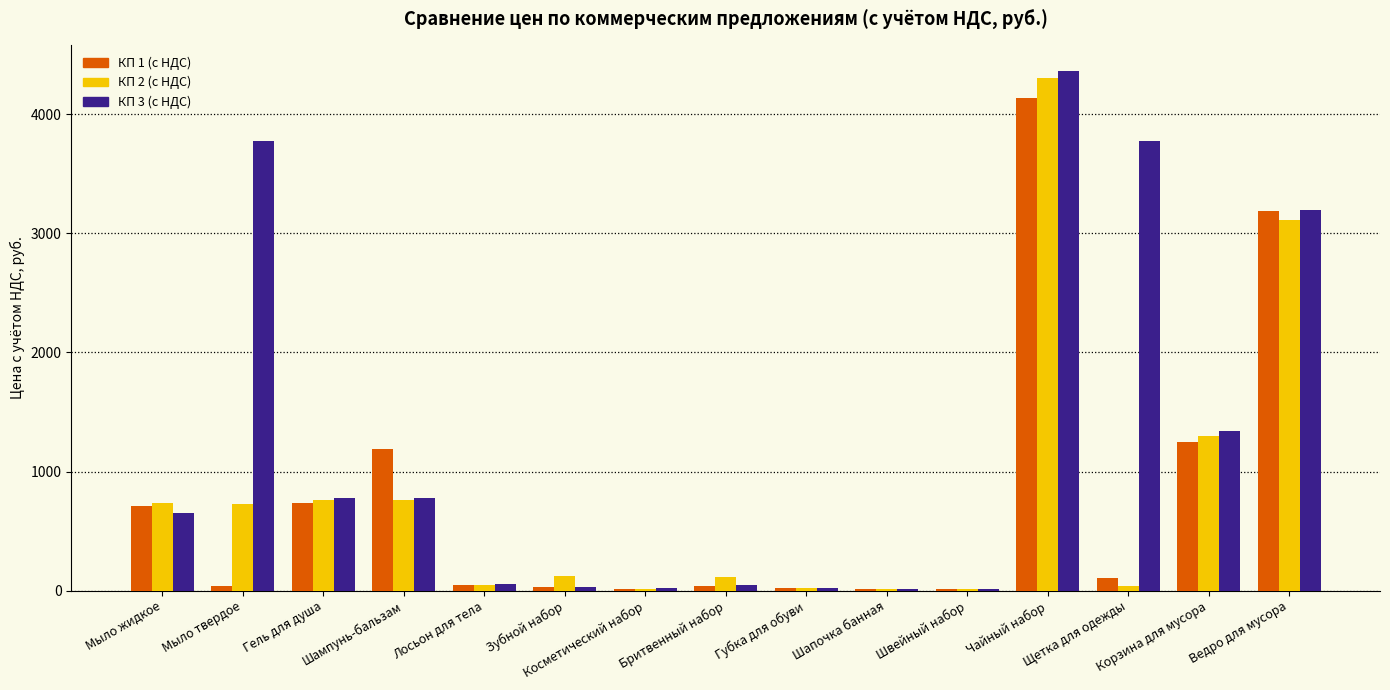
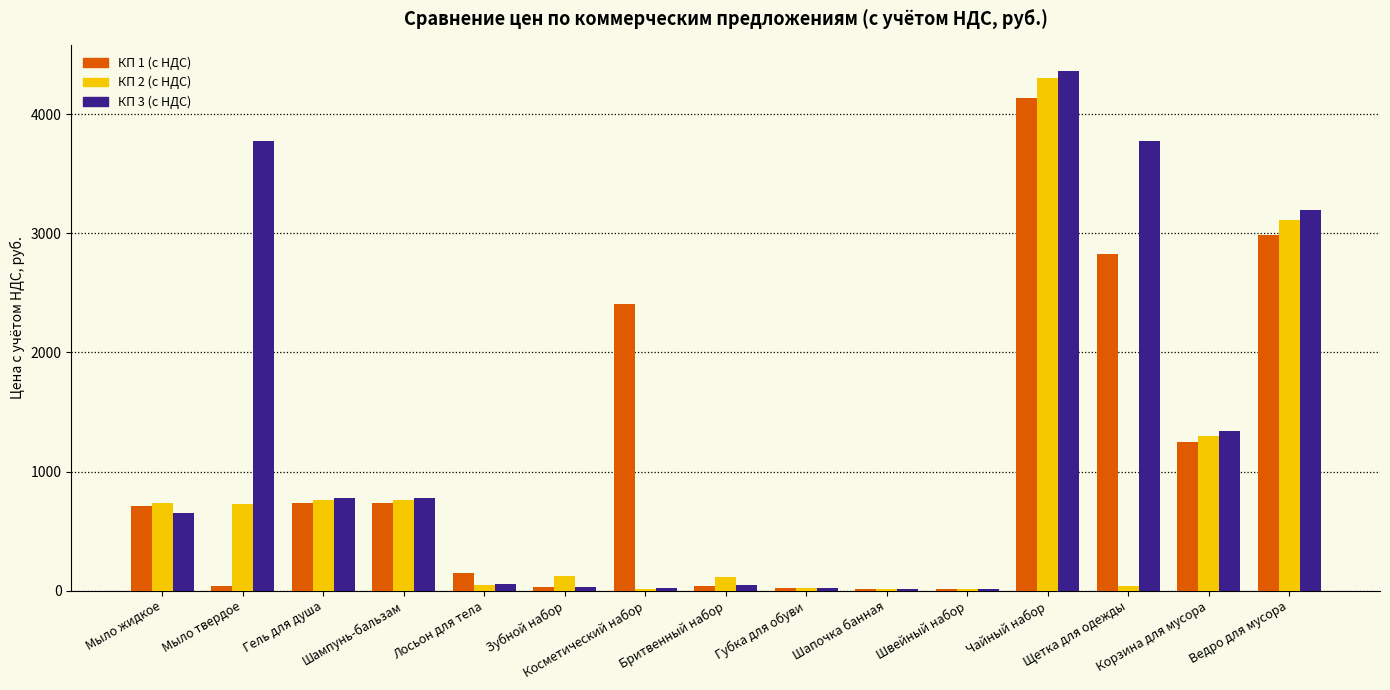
КП 1 (с НДС), Шампунь-бальзам: 1190 -> 740
КП 1 (с НДС), Лосьон для тела: 50 -> 150
КП 1 (с НДС), Косметический набор: 20 -> 2410
КП 1 (с НДС), Щетка для одежды: 110 -> 2830
КП 1 (с НДС), Ведро для мусора: 3190 -> 2990
